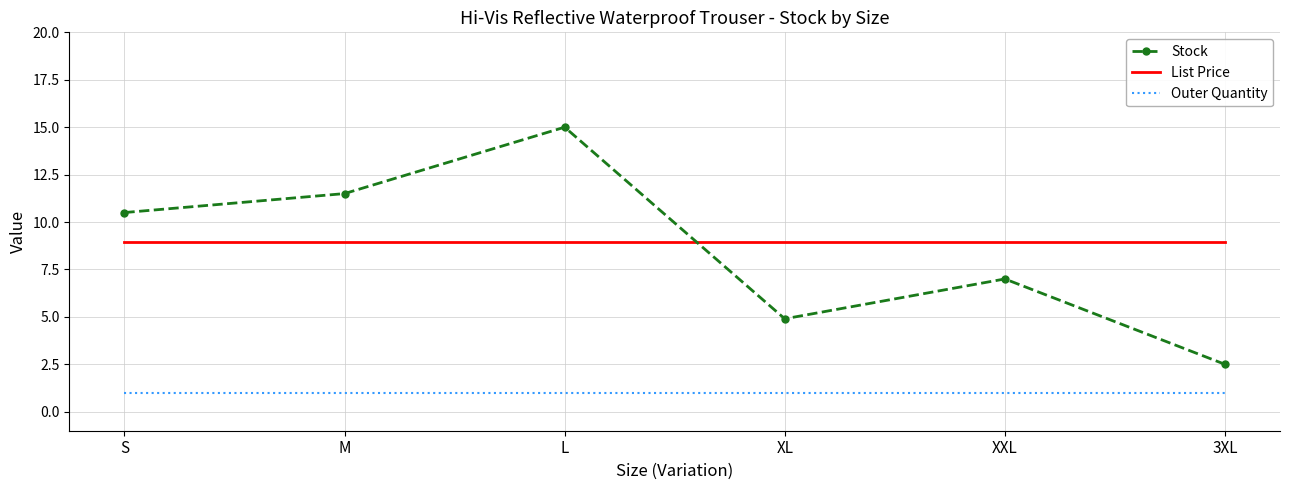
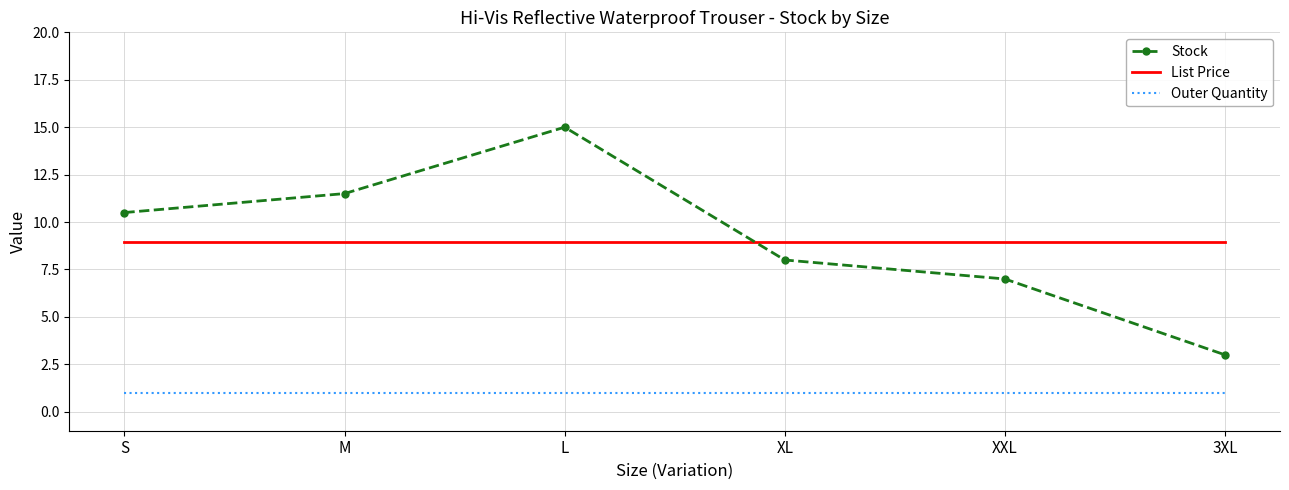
Stock, XL: 4.9 -> 8.0
Stock, 3XL: 2.5 -> 3.0
